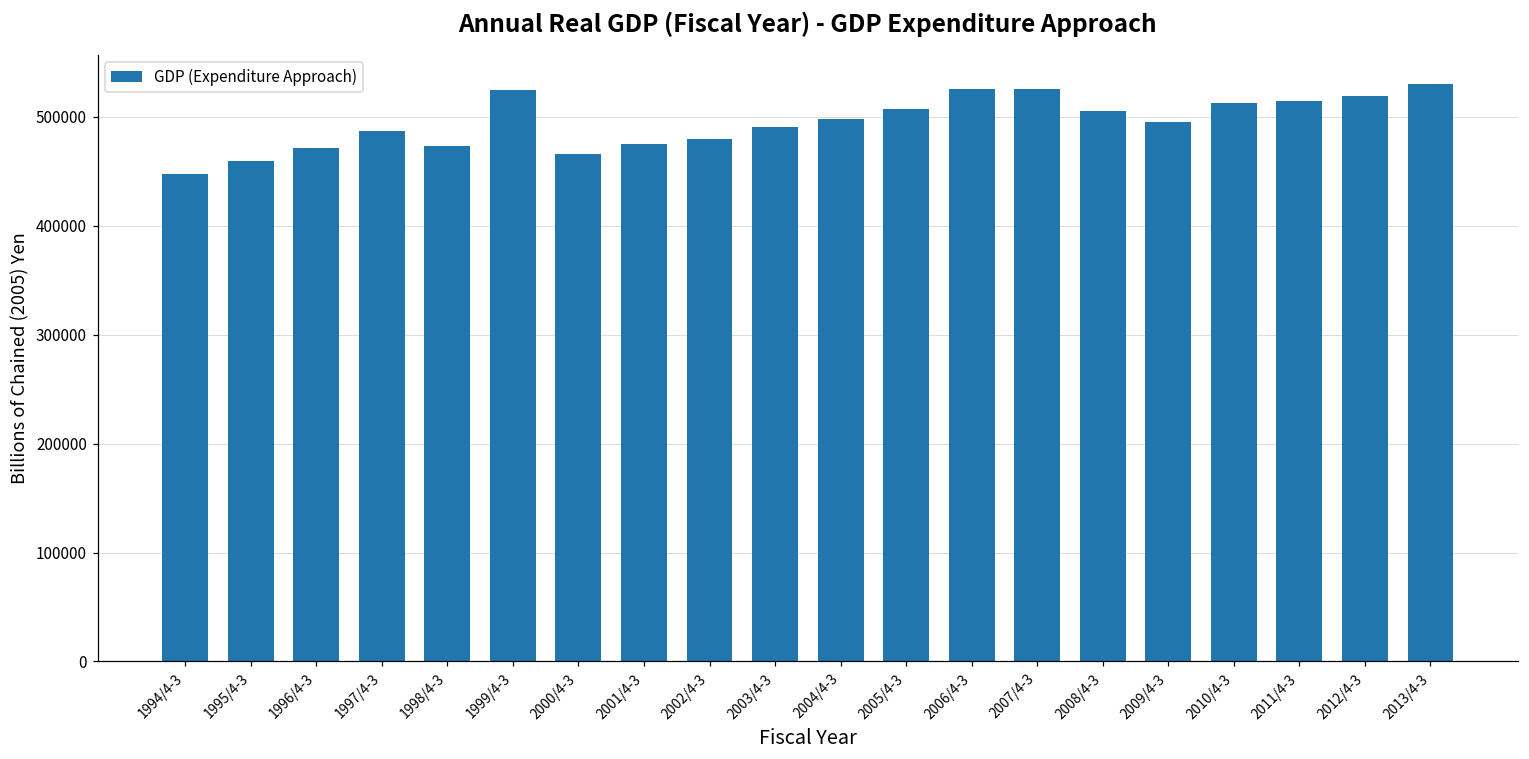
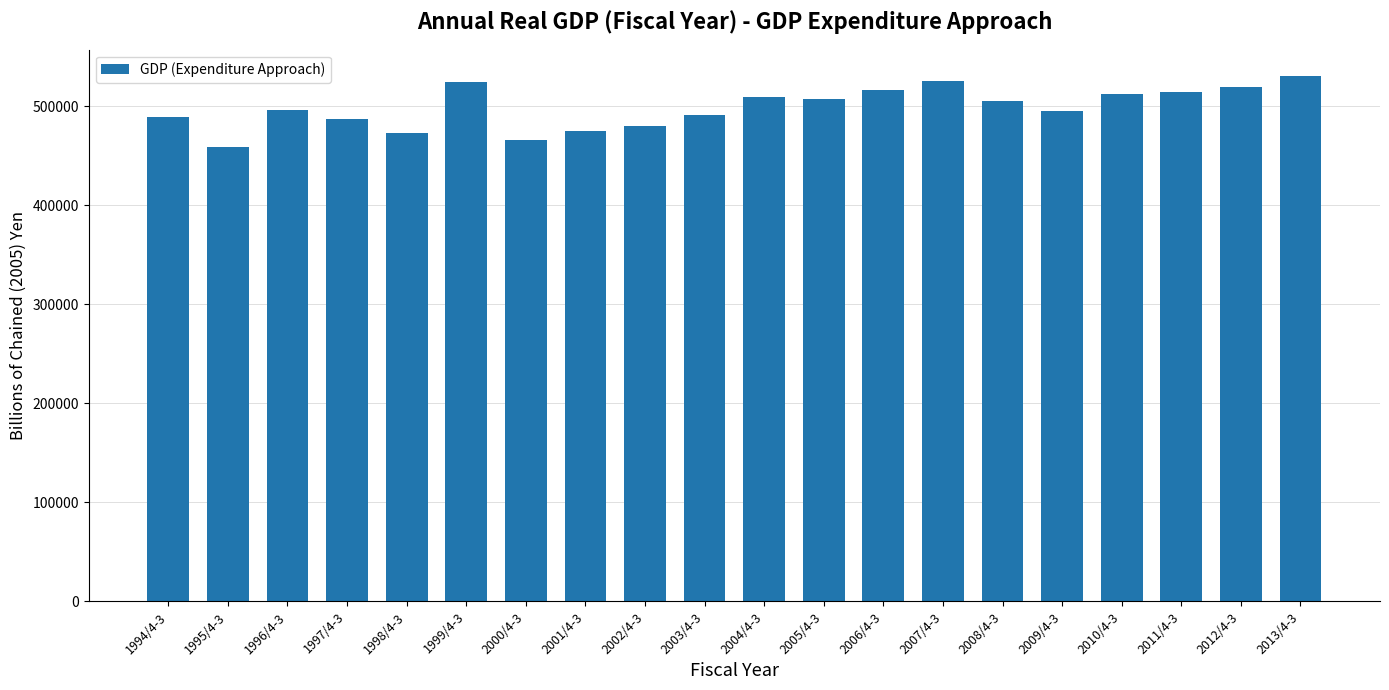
1994/4-3: 450000 -> 490000
1996/4-3: 470000 -> 500000
2004/4-3: 500000 -> 510000
2006/4-3: 530000 -> 520000
